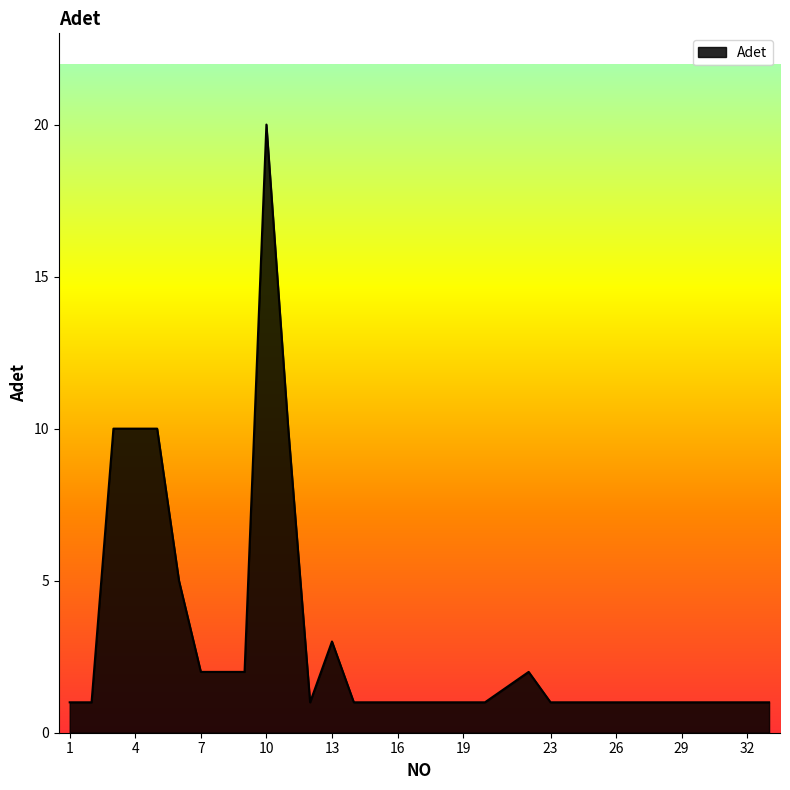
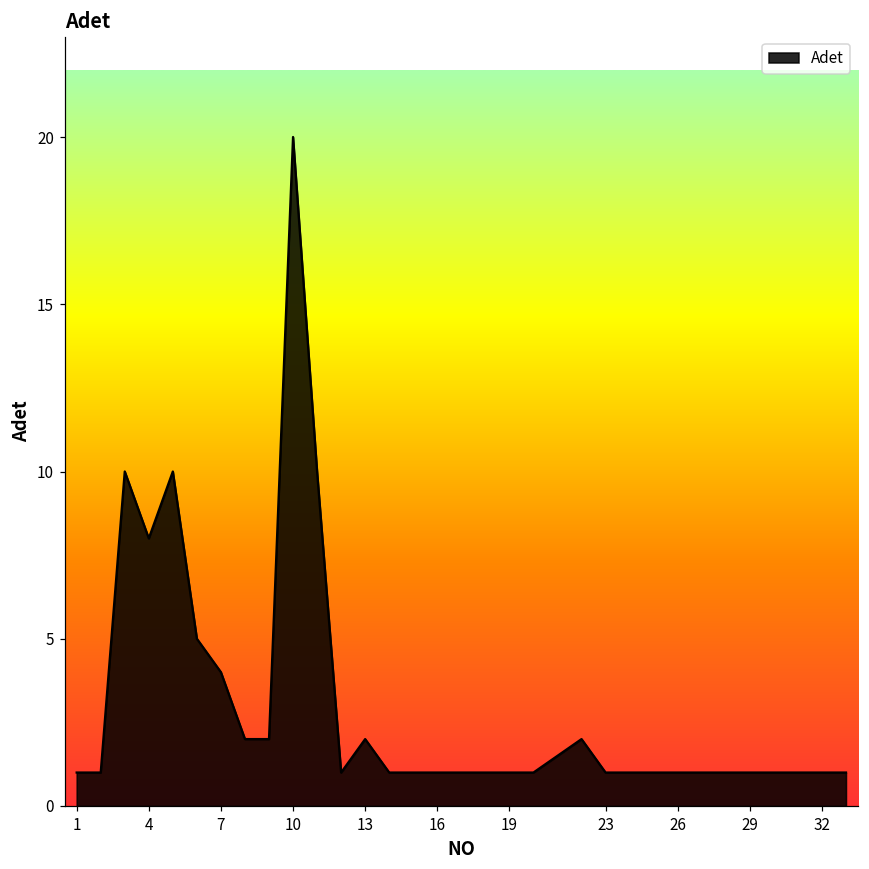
4: 10 -> 8
7: 2 -> 4
13: 3 -> 2
